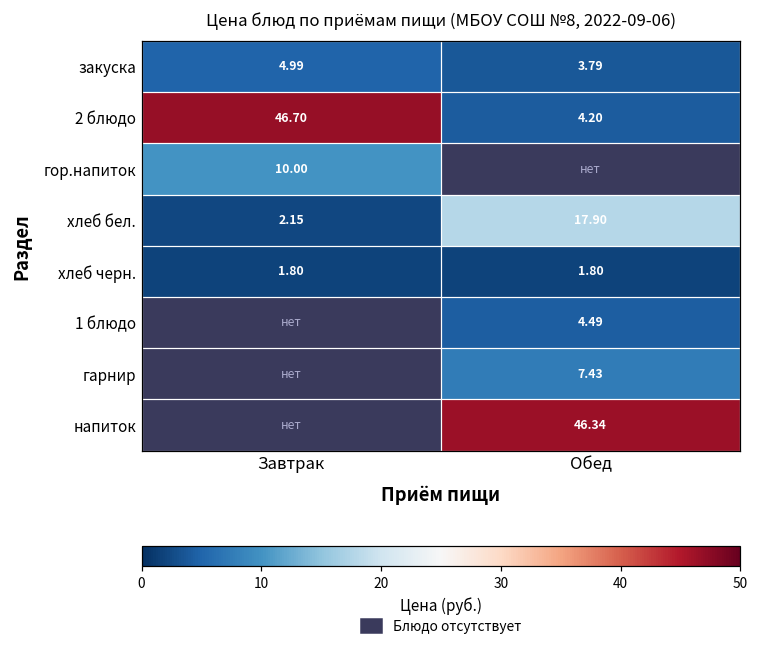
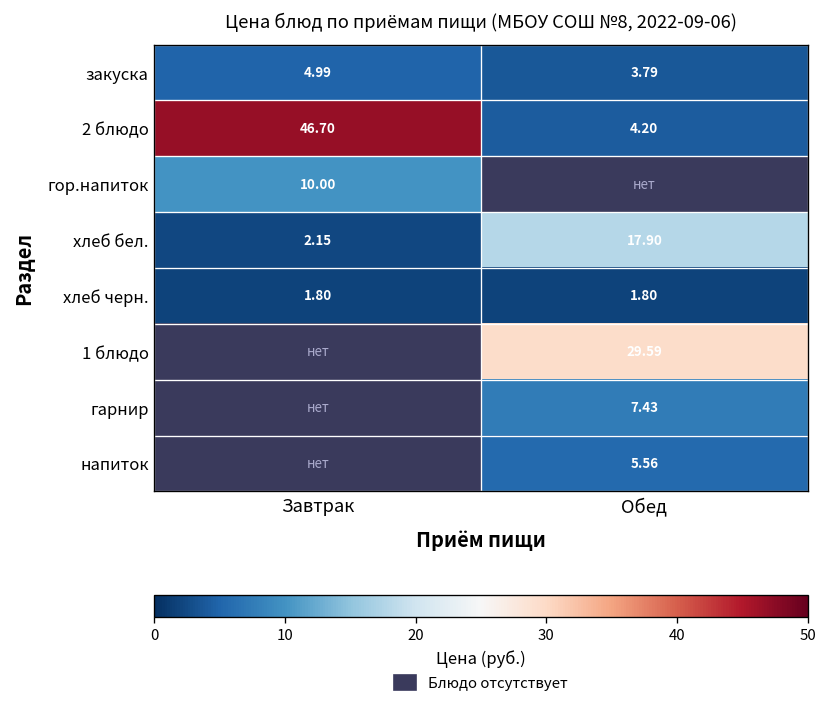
1 блюдо, Обед: 4.49 -> 29.59
напиток, Обед: 46.34 -> 5.56
